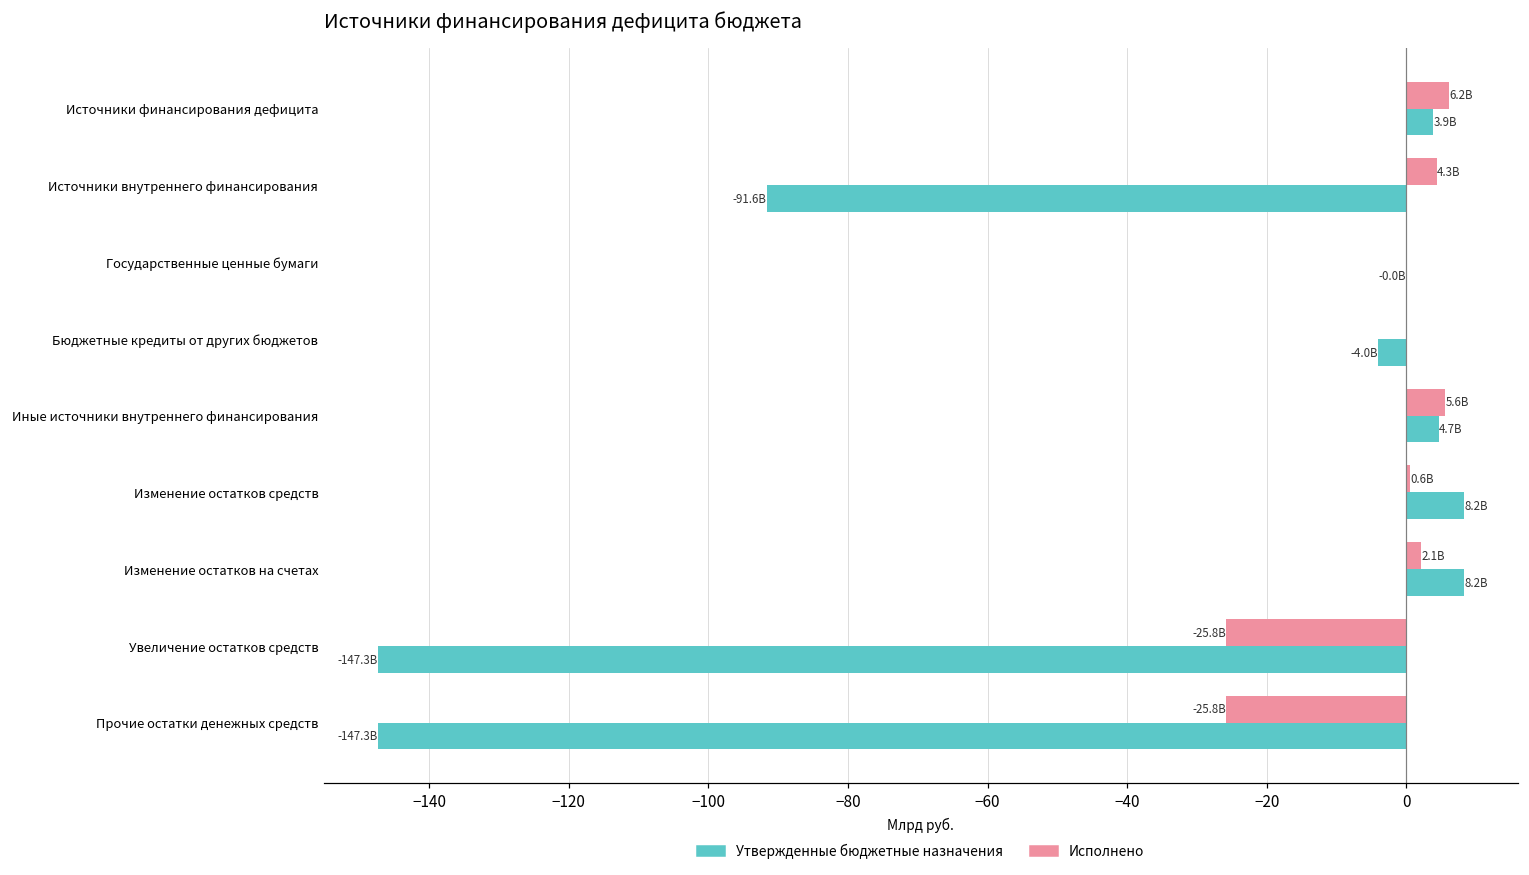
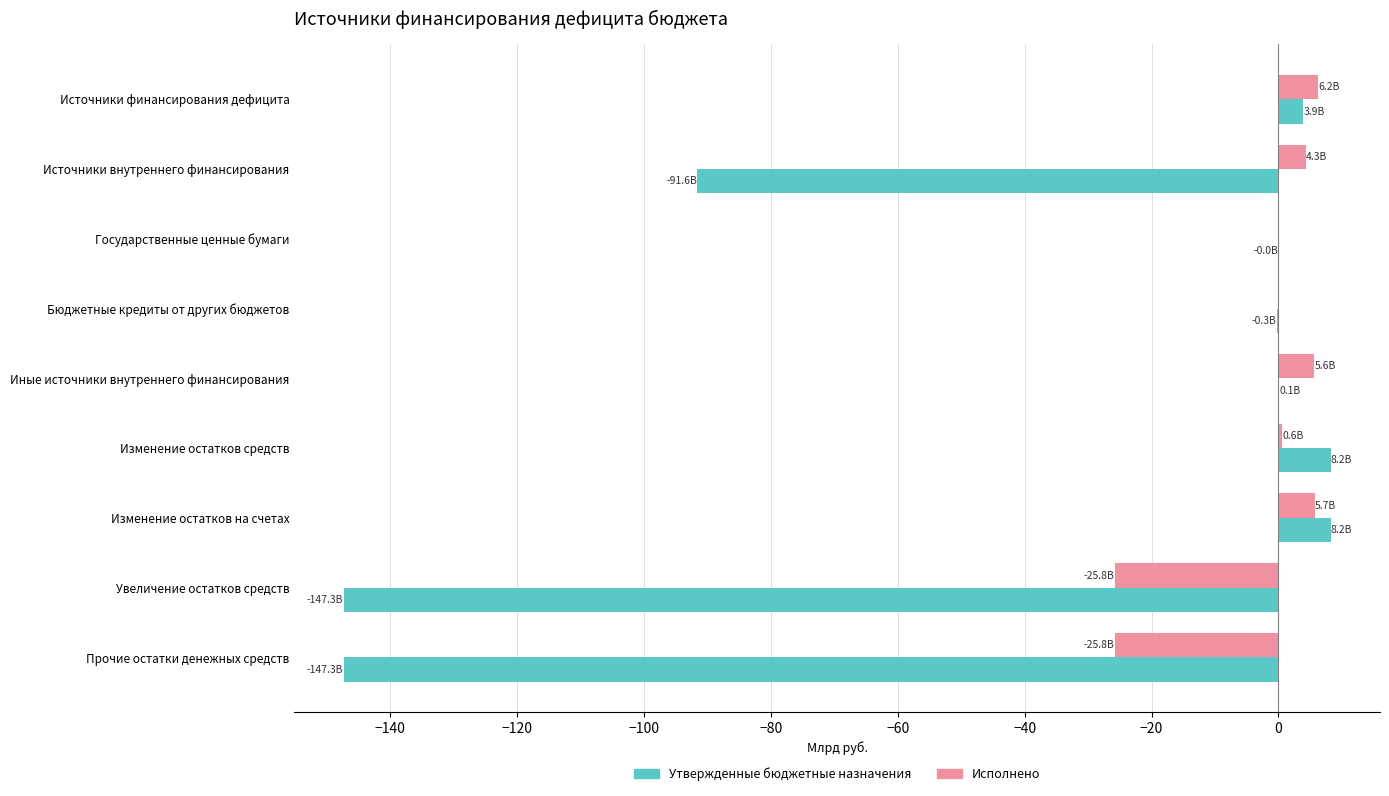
Утвержденные бюджетные назначения, Бюджетные кредиты от других бюджетов: -4.0B -> -0.3B
Утвержденные бюджетные назначения, Иные источники внутреннего финансирования: 4.7B -> 0.1B
Исполнено, Изменение остатков на счетах: 2.1B -> 5.7B
